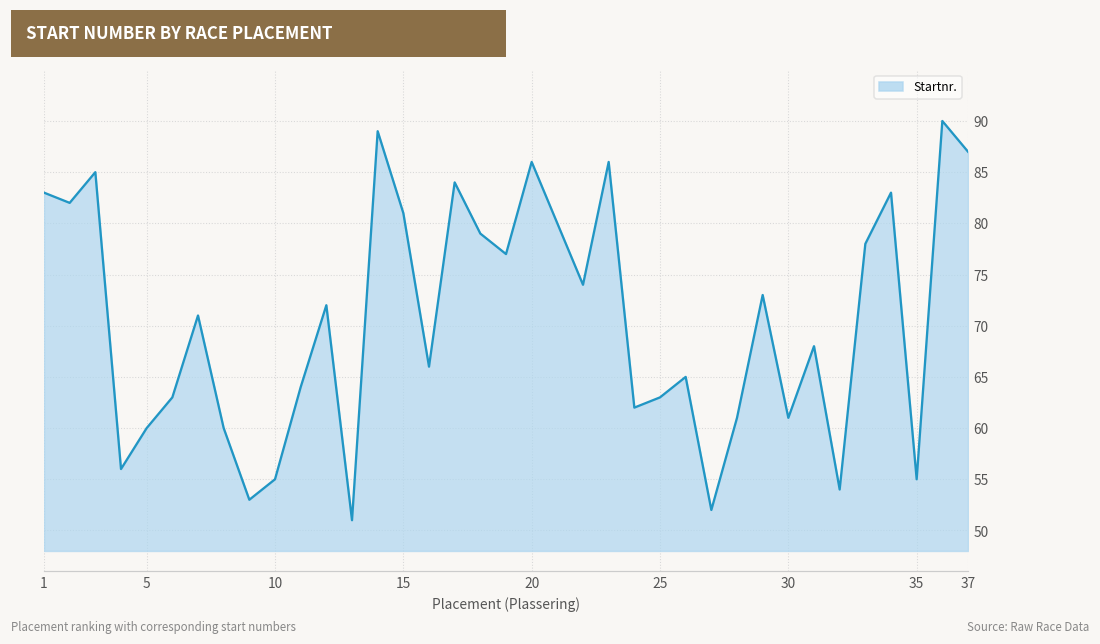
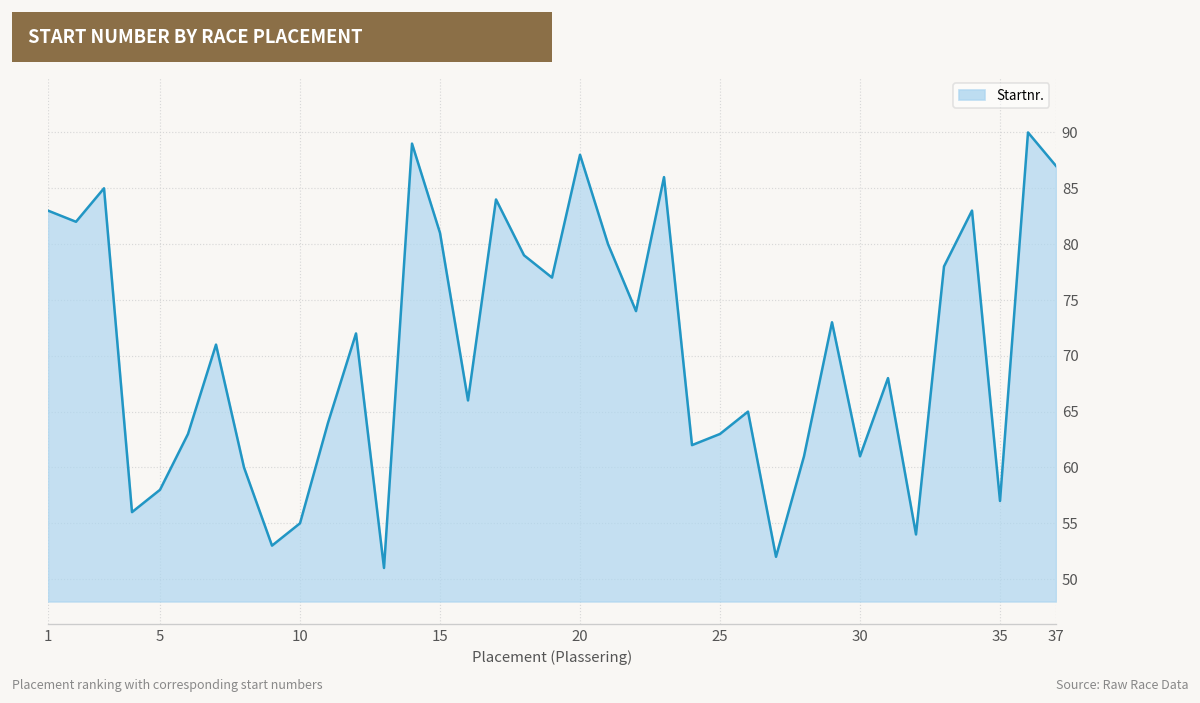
5: 60 -> 58
20: 86 -> 88
35: 55 -> 57
